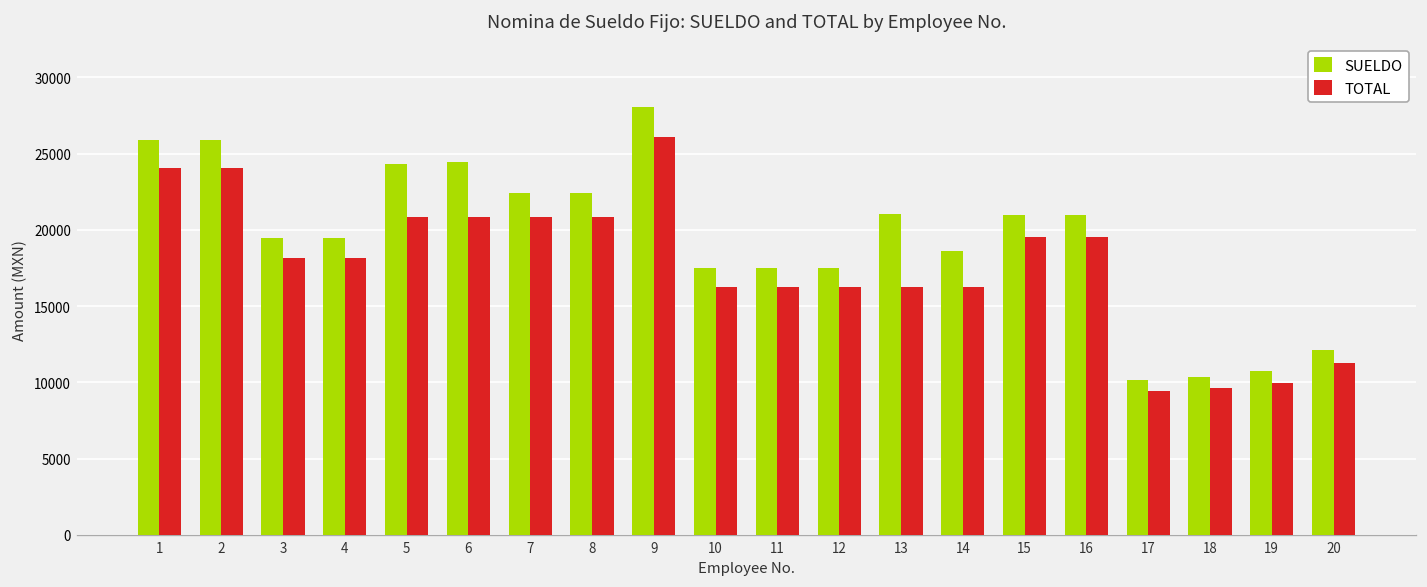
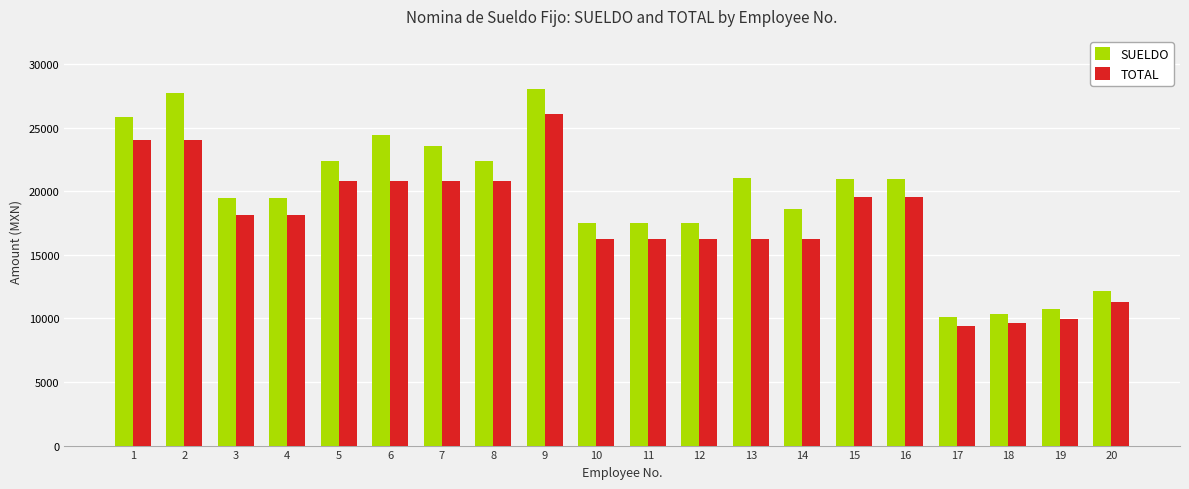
SUELDO, 2: 25900 -> 27700
SUELDO, 5: 24400 -> 22400
SUELDO, 7: 22400 -> 23500
